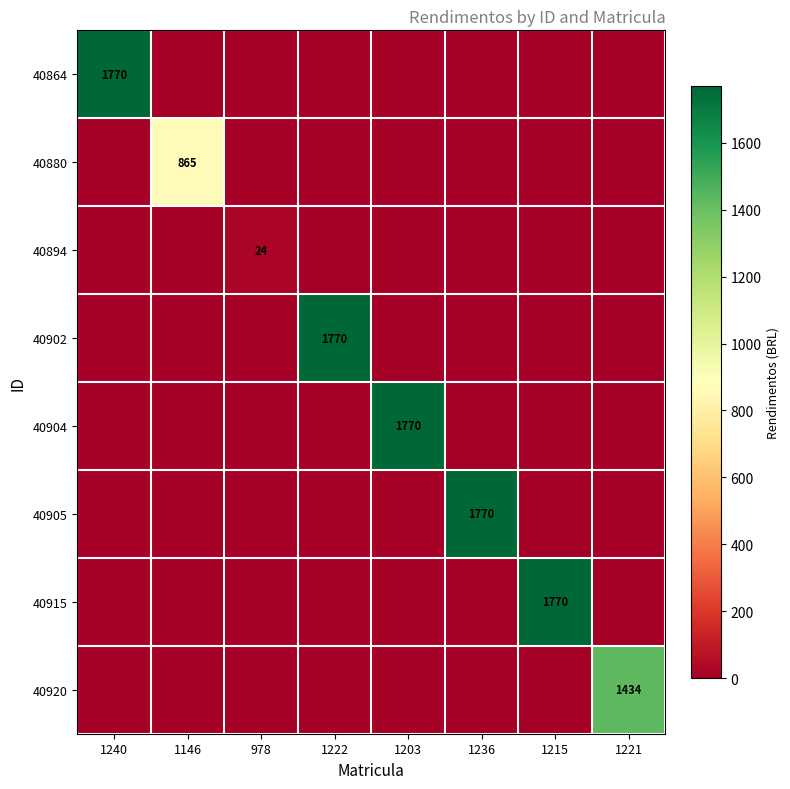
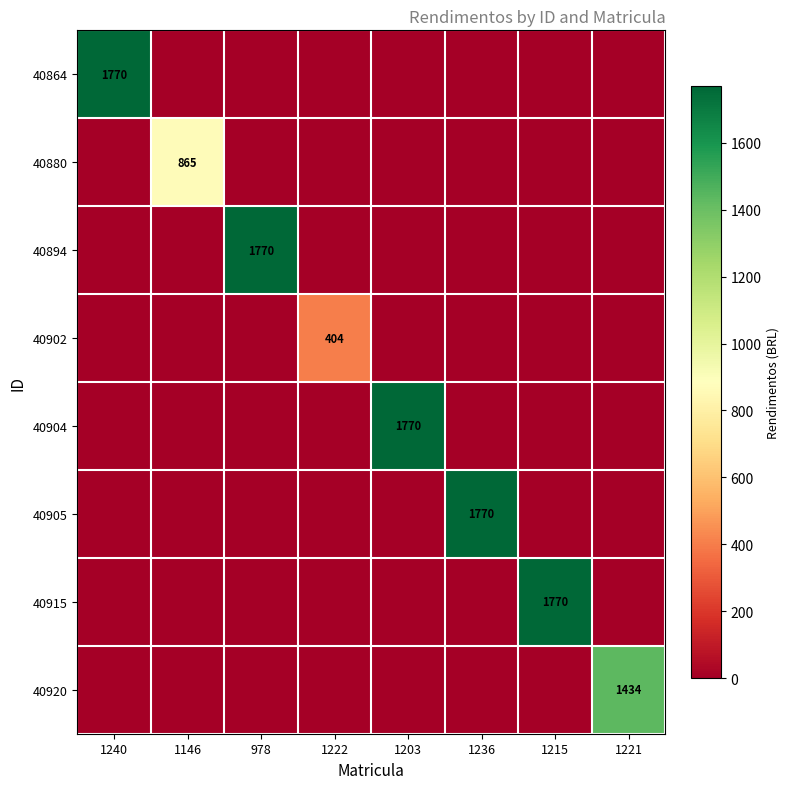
40894, 978: 24 -> 1770
40902, 1222: 1770 -> 404
